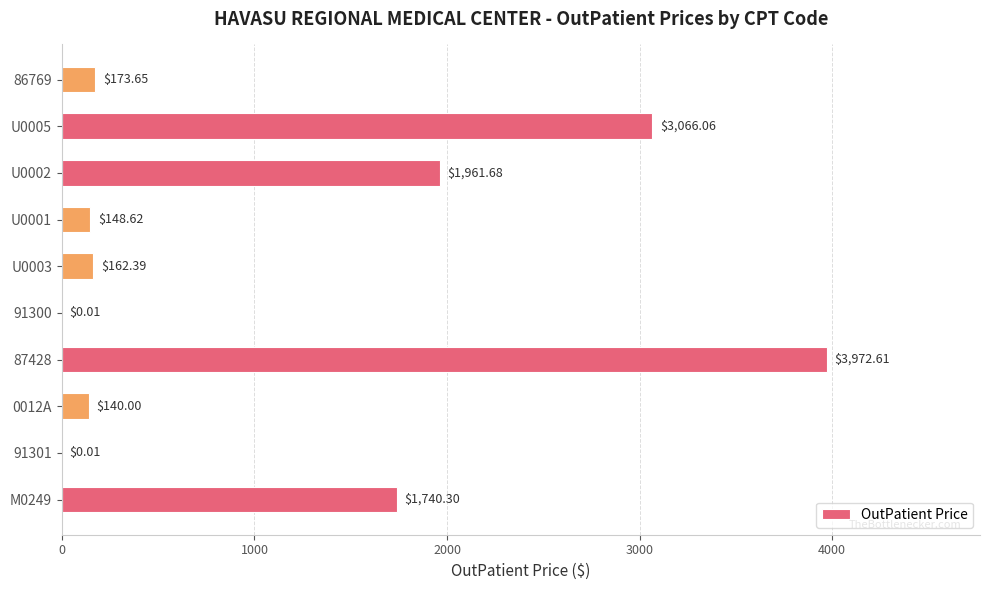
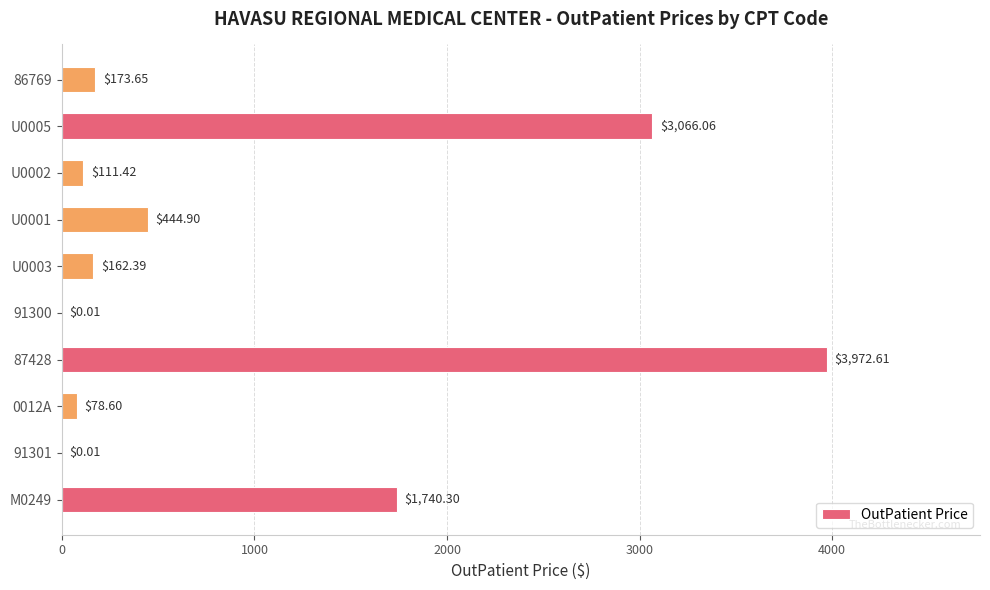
U0002: $1,961.68 -> $111.42
U0001: $148.62 -> $444.90
0012A: $140.00 -> $78.60
